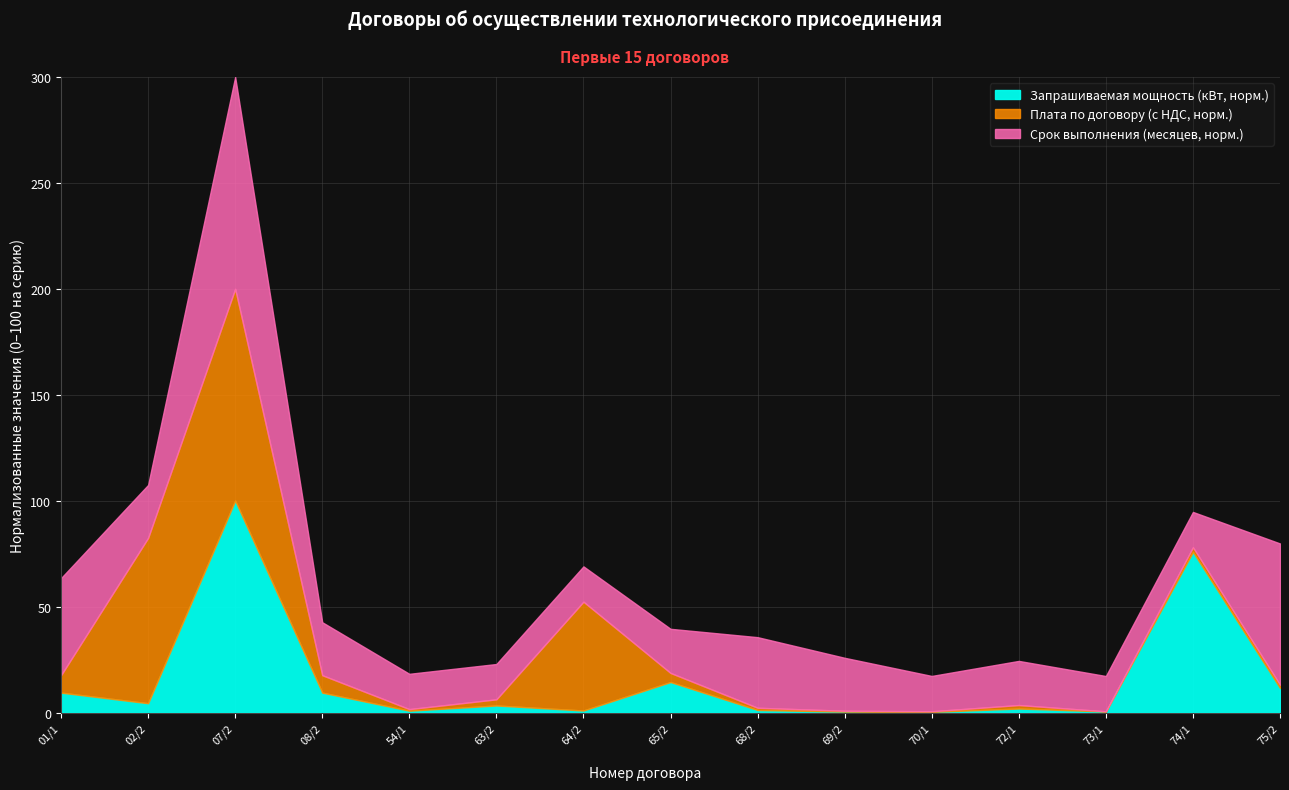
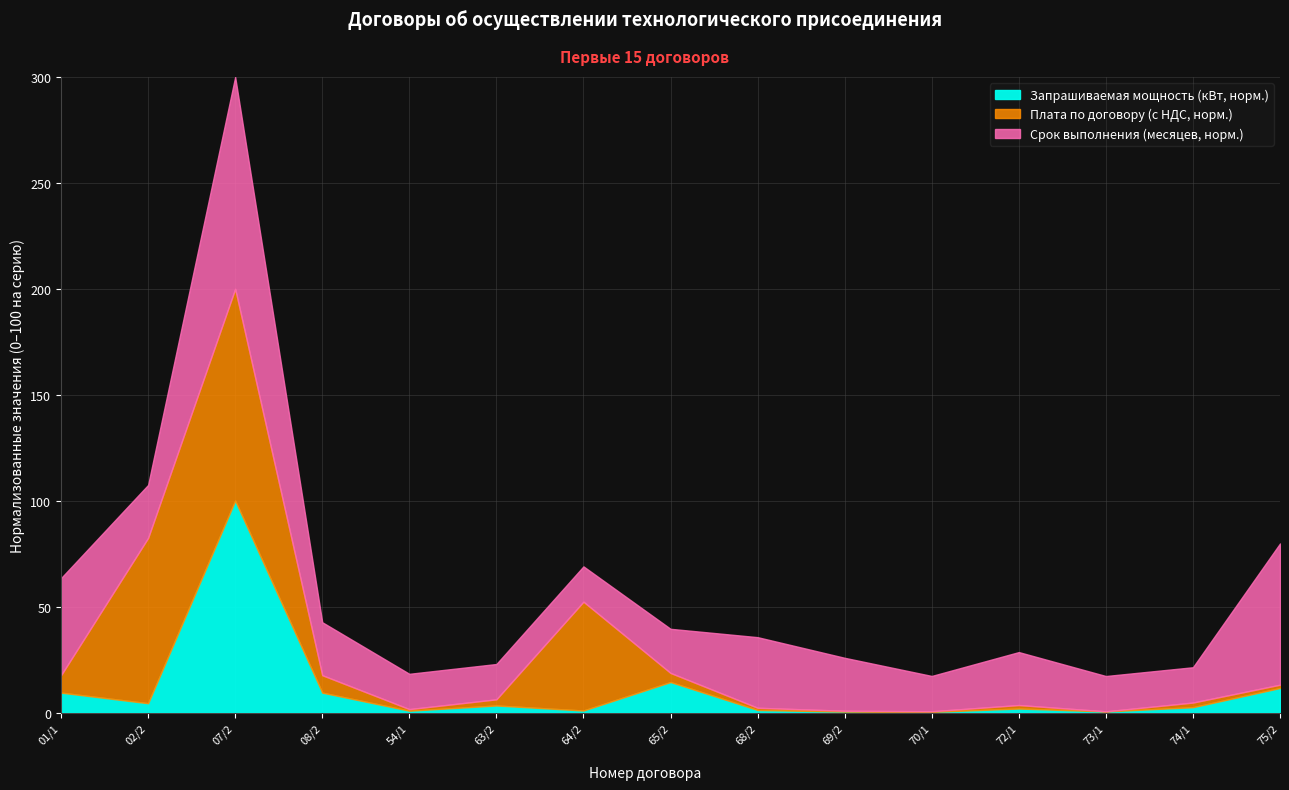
Срок выполнения (месяцев, норм.), 72/1: 21 -> 25
Запрашиваемая мощность (кВт, норм.), 74/1: 76 -> 3
